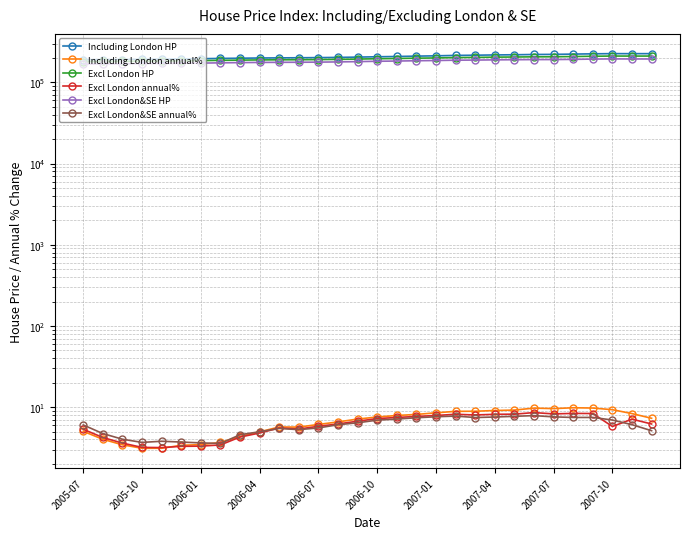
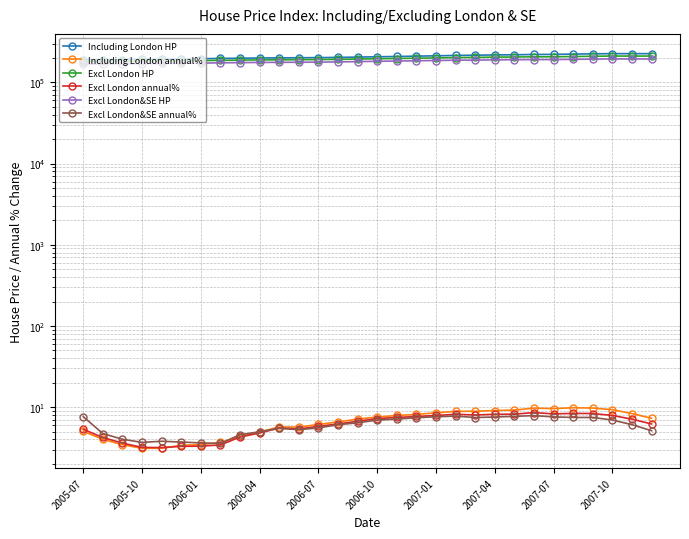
Excl London&SE annual%, 2005-07: 6 -> 8
Excl London annual%, 2007-10: 6 -> 8
